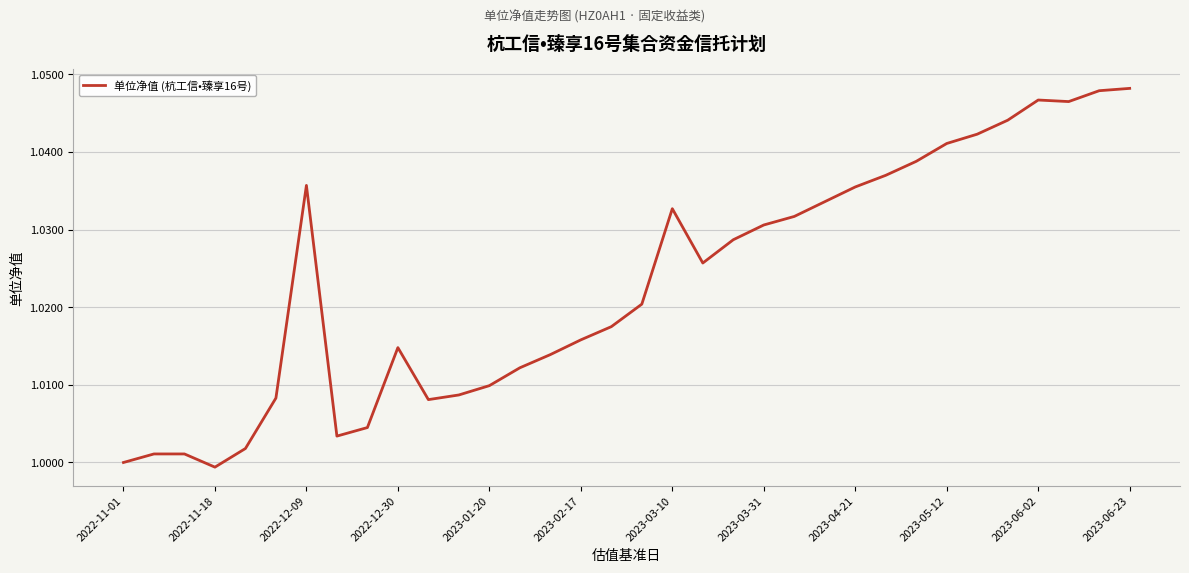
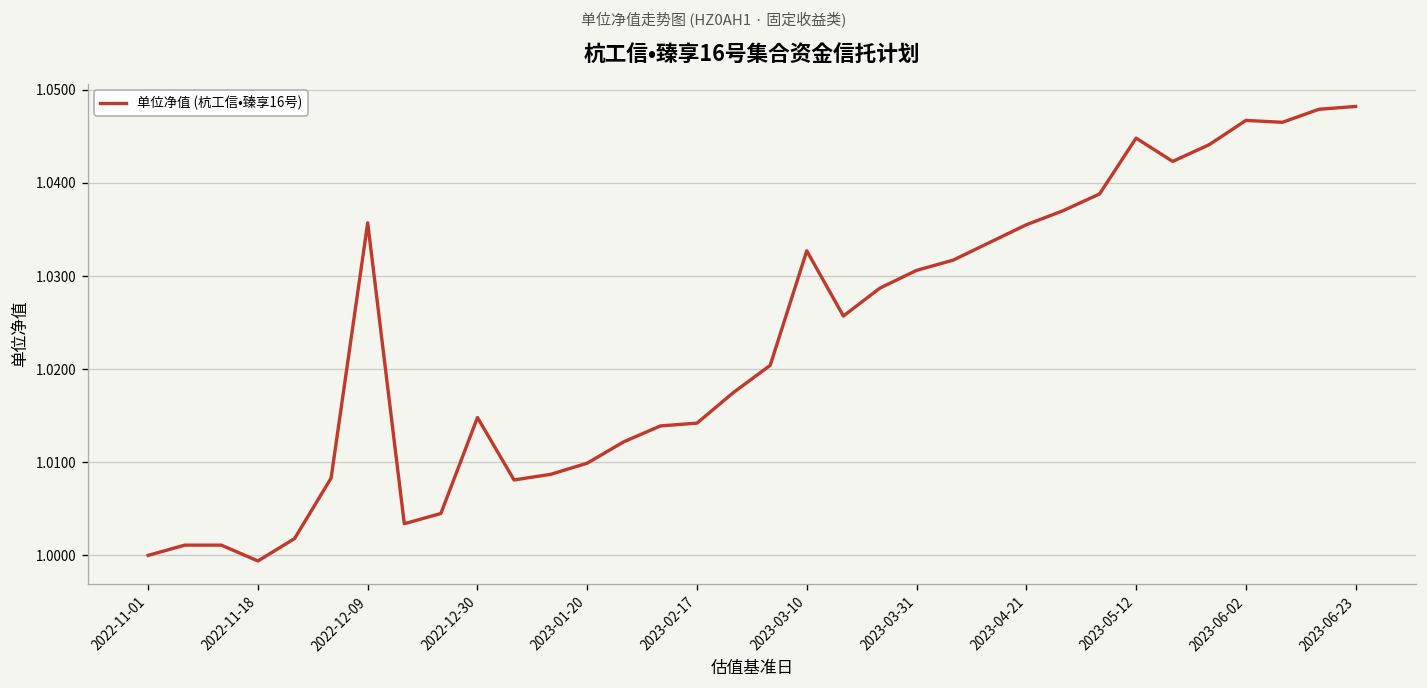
2023-02-17: 1.016 -> 1.014
2023-05-12: 1.041 -> 1.045
